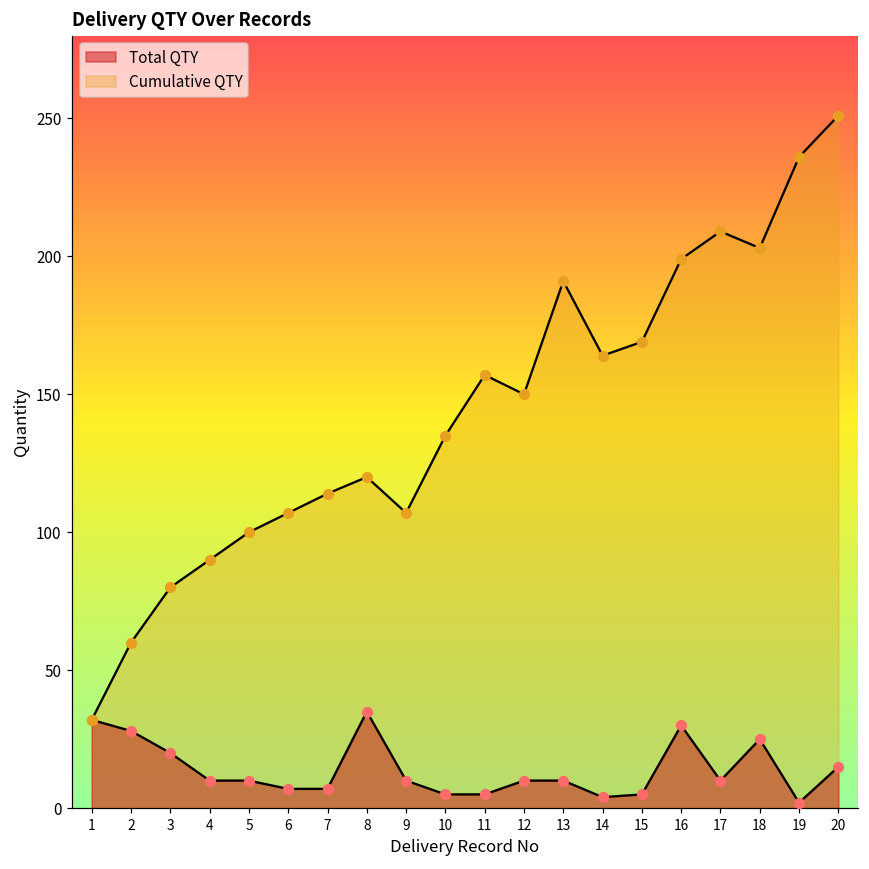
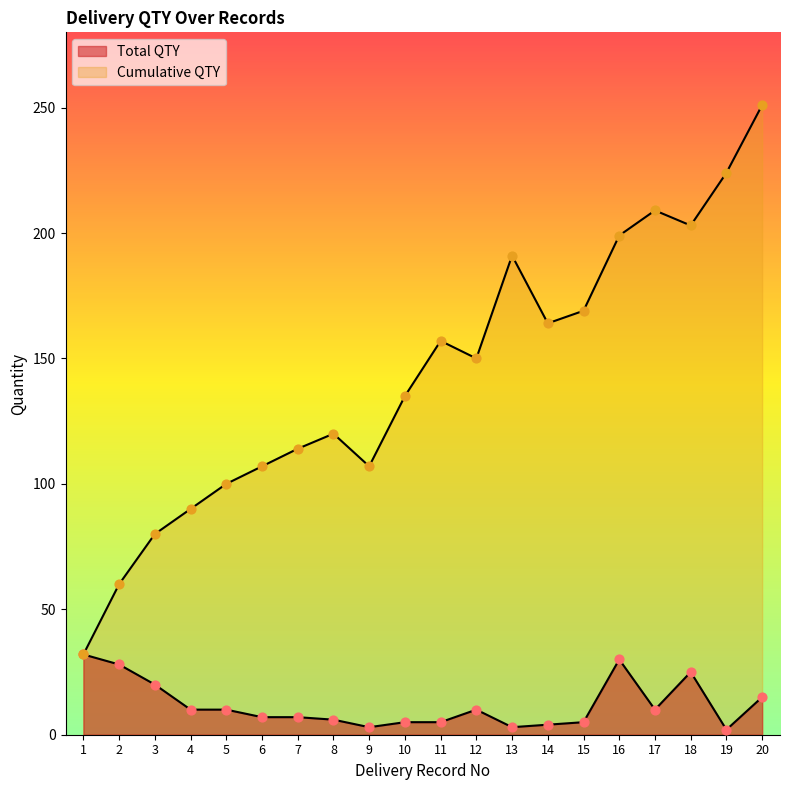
Total QTY, 8: 35 -> 6
Total QTY, 9: 10 -> 3
Total QTY, 13: 10 -> 3
Cumulative QTY, 19: 236 -> 224
